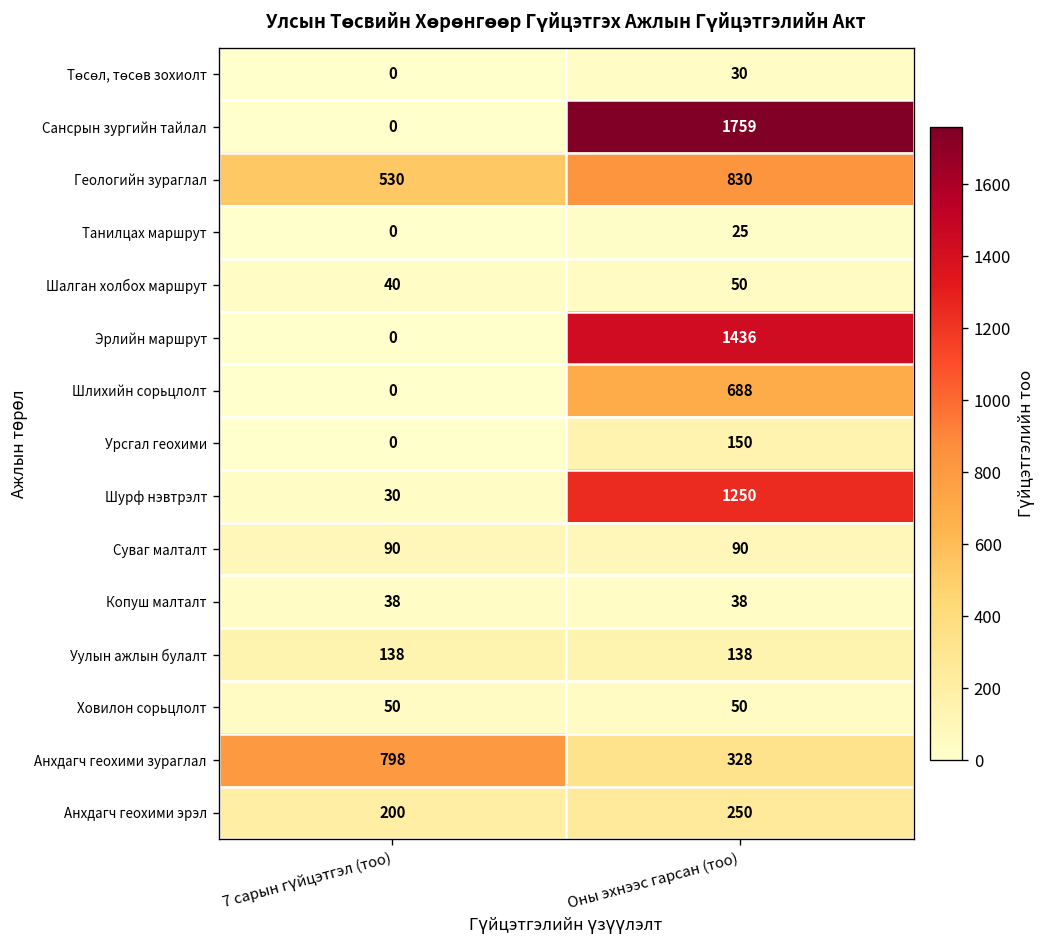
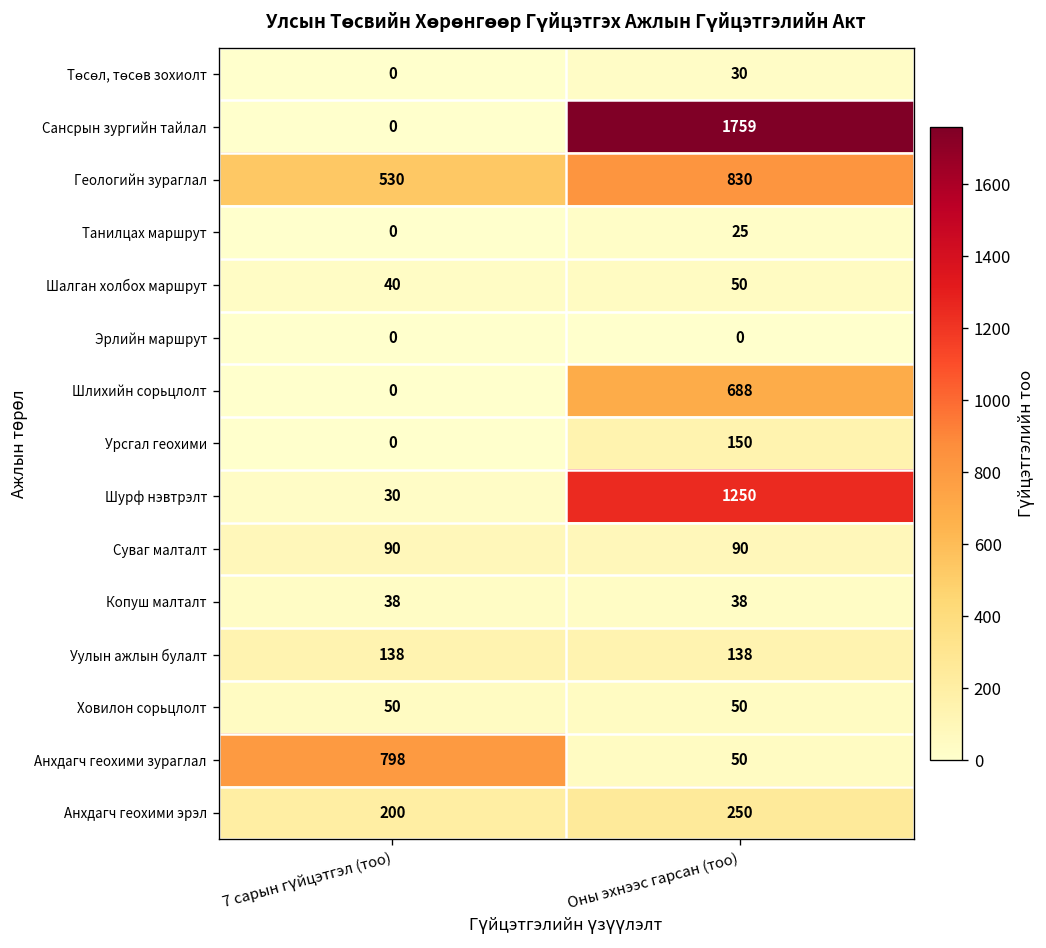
Эрлийн маршрут, Оны эхнээс гарсан (тоо): 1436 -> 0
Анхдагч геохими зураглал, Оны эхнээс гарсан (тоо): 328 -> 50
